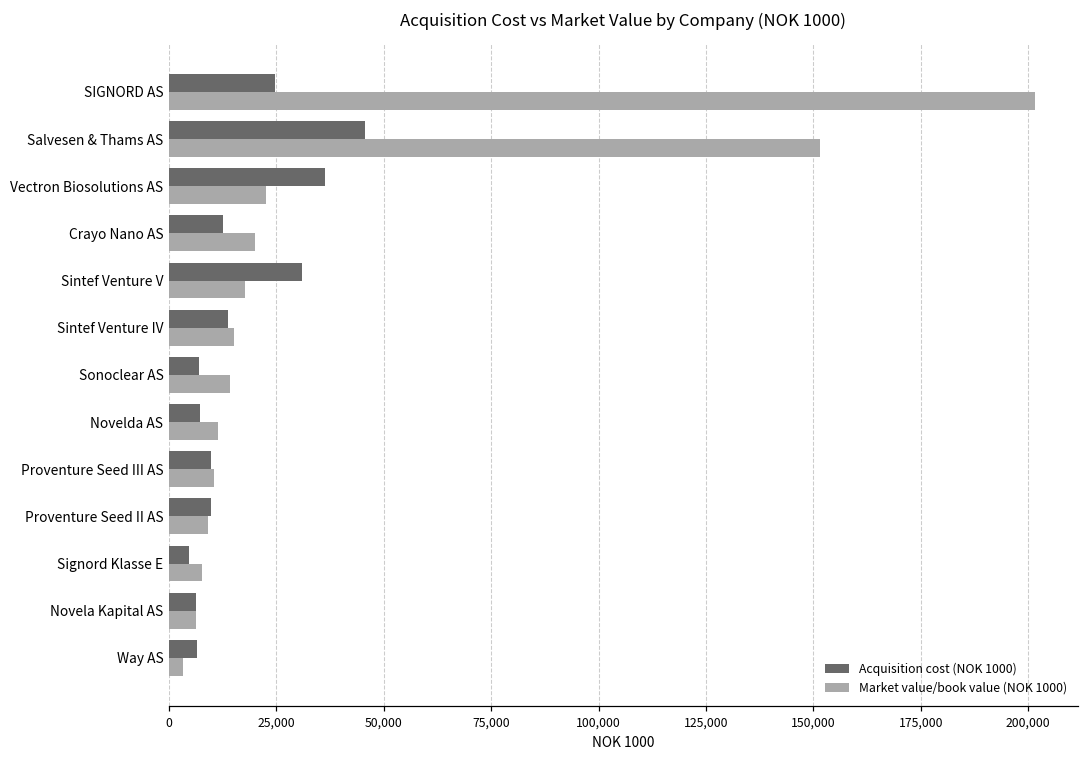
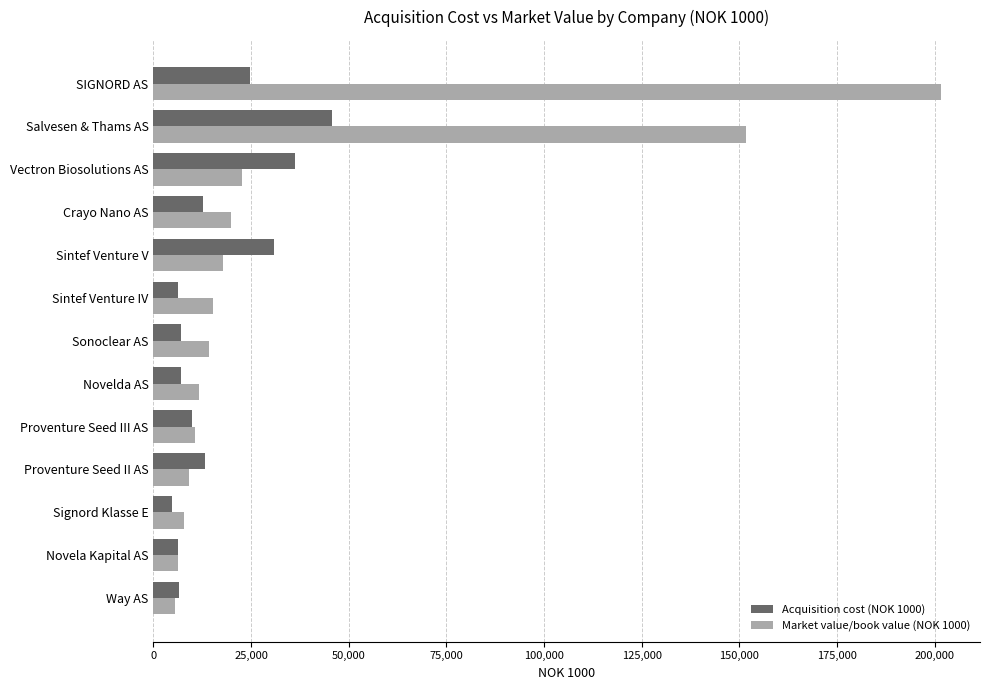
Acquisition cost (NOK 1000), Sintef Venture IV: 14,000 -> 6,000
Acquisition cost (NOK 1000), Proventure Seed II AS: 10,000 -> 13,000
Market value/book value (NOK 1000), Way AS: 3,000 -> 5,000
